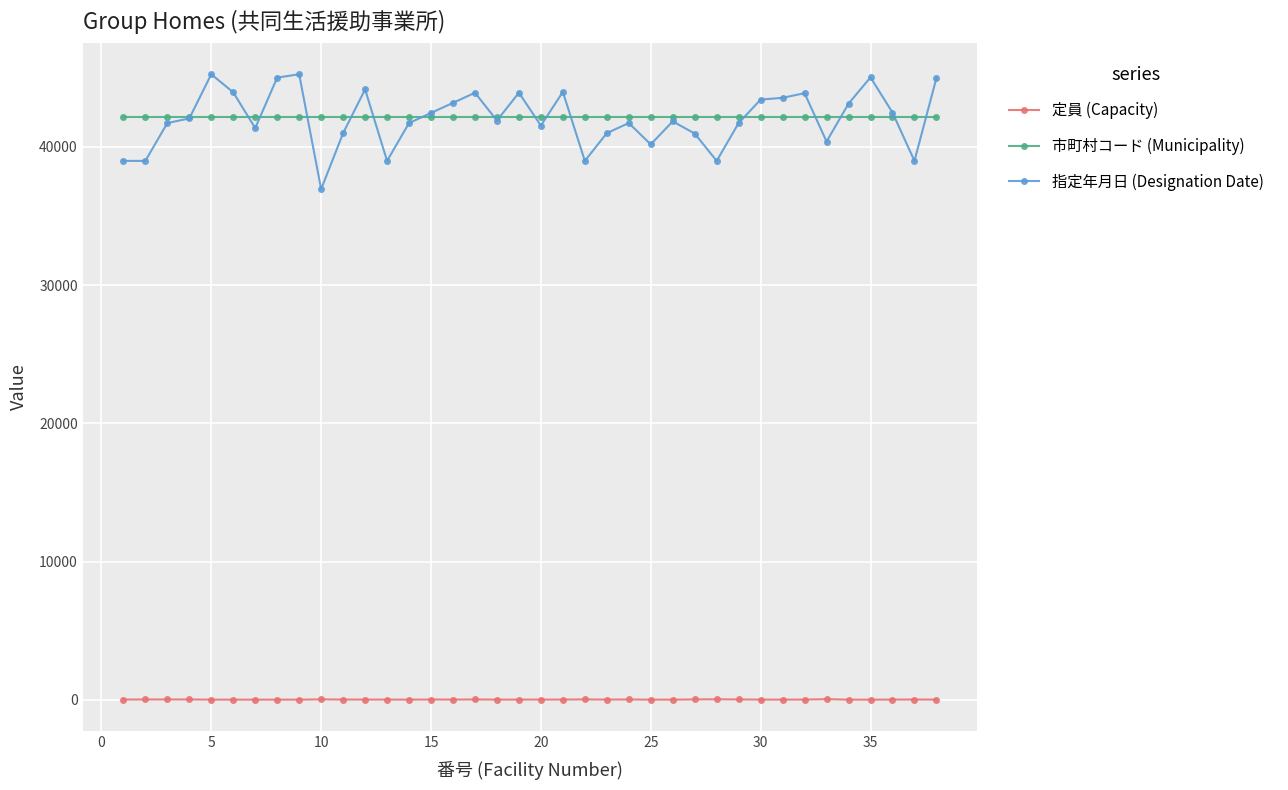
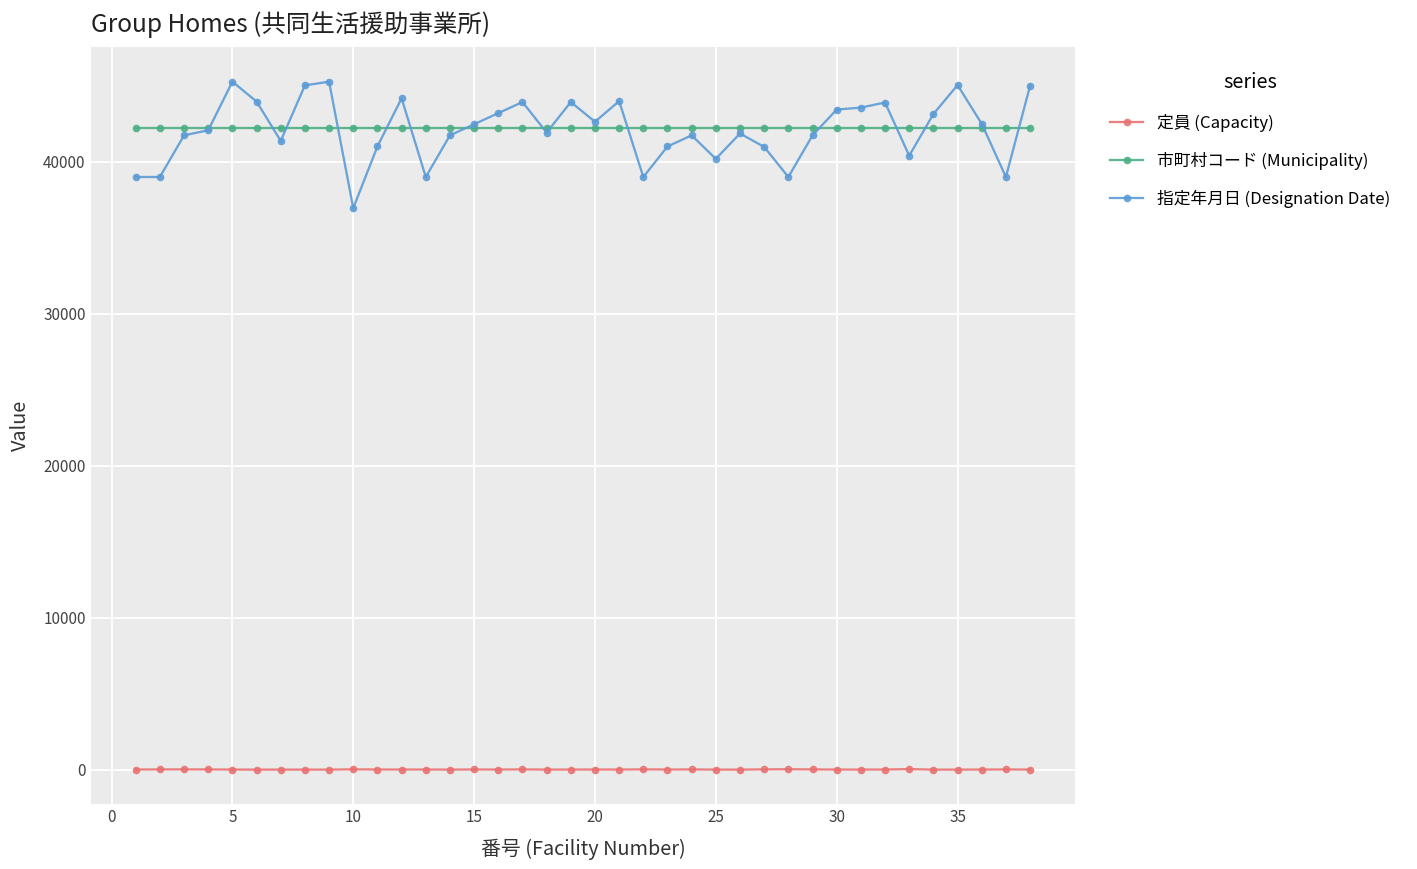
指定年月日 (Designation Date), 20: 41500 -> 42600
